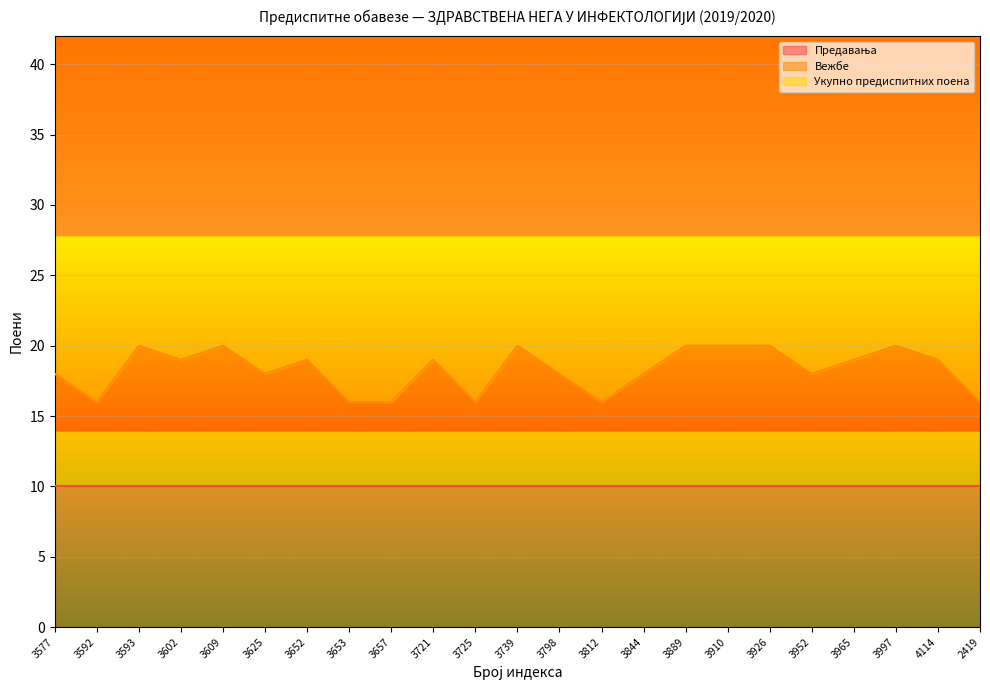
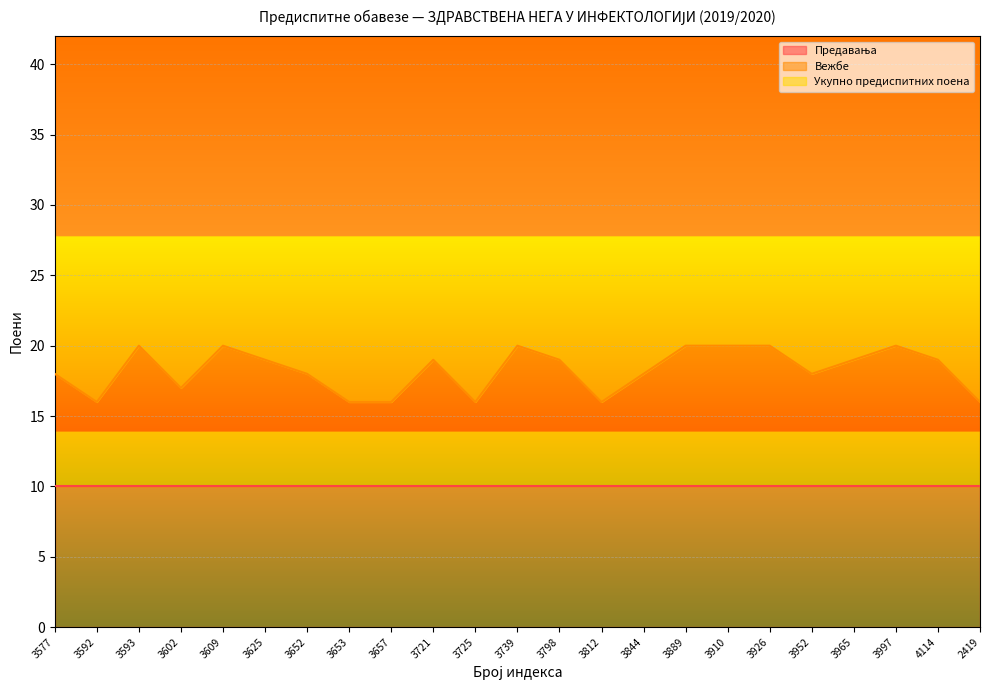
Вежбе, 3602: 19.0 -> 17.0
Вежбе, 3625: 18.0 -> 19.0
Вежбе, 3652: 19.0 -> 18.0
Вежбе, 3798: 18.0 -> 19.0
